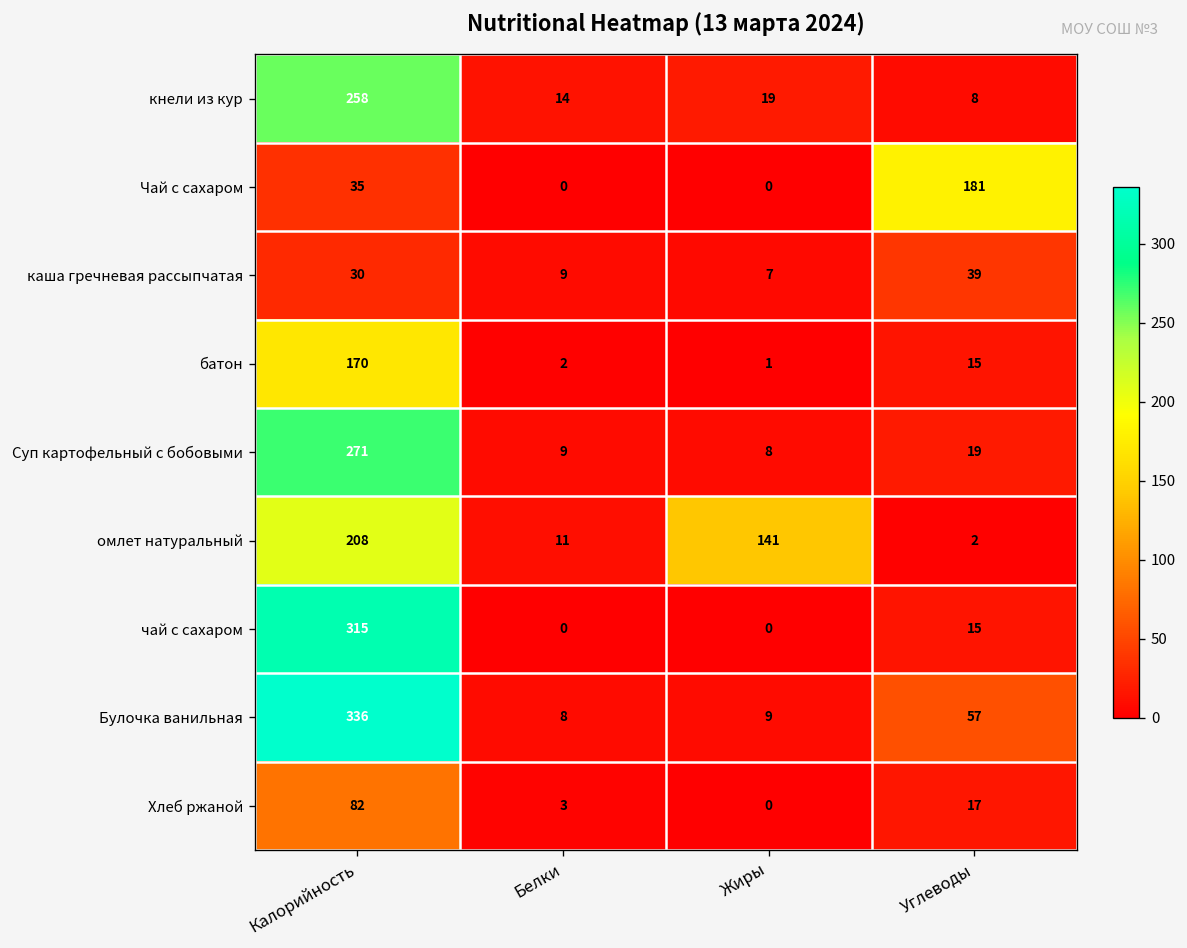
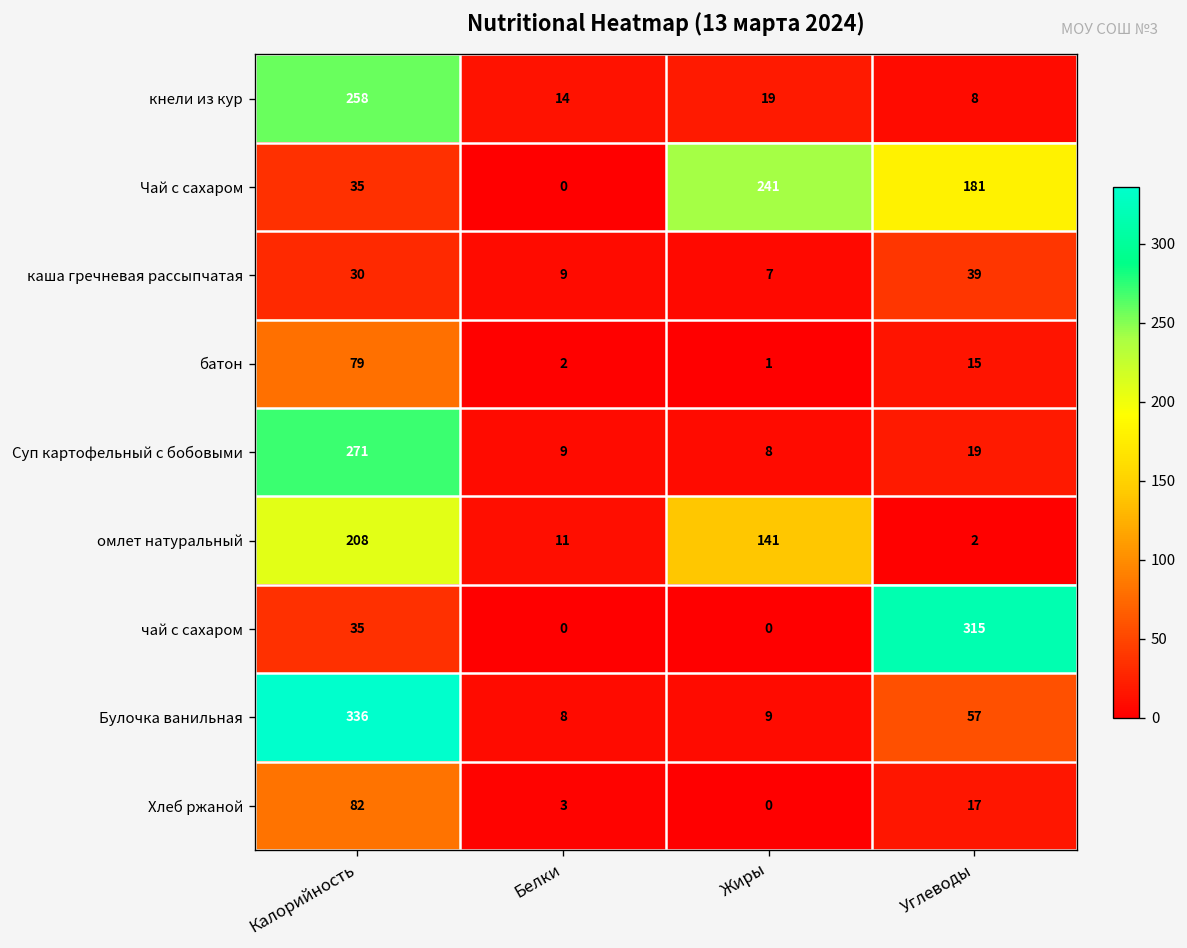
Чай с сахаром, Жиры: 0 -> 241
батон, Калорийность: 170 -> 79
чай с сахаром, Калорийность: 315 -> 35
чай с сахаром, Углеводы: 15 -> 315
